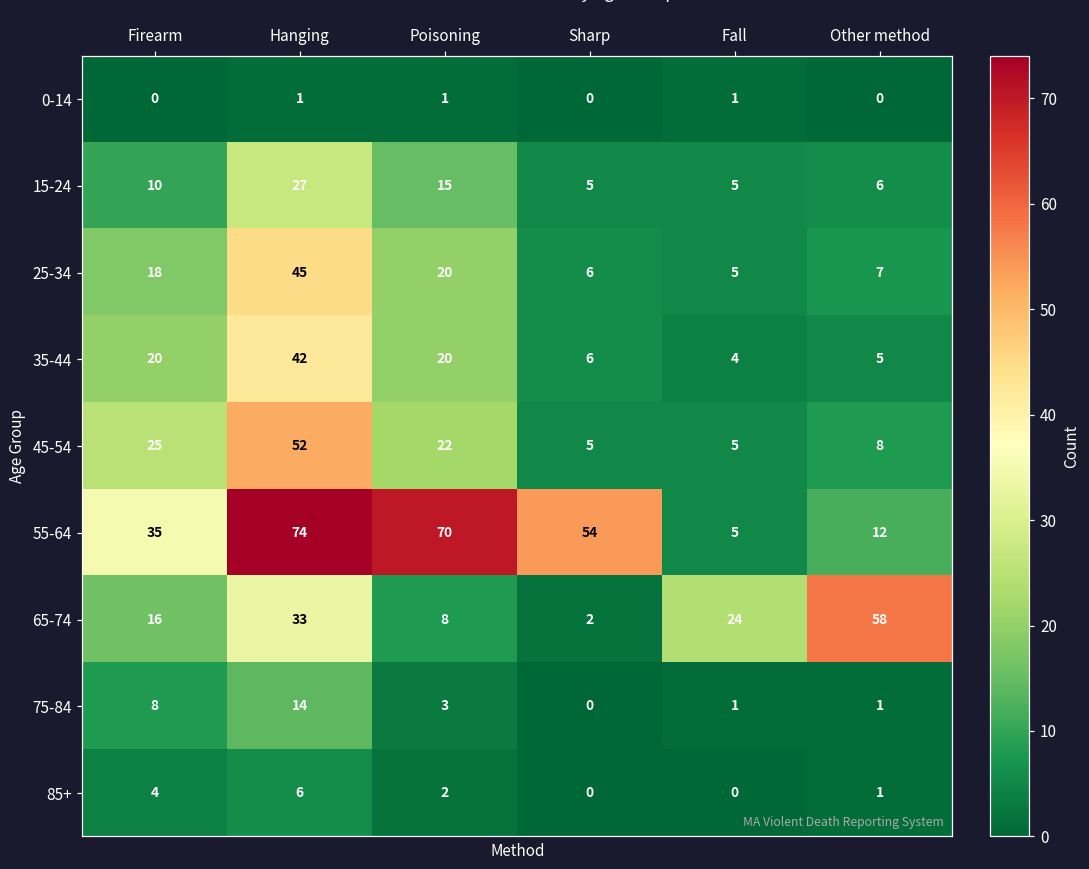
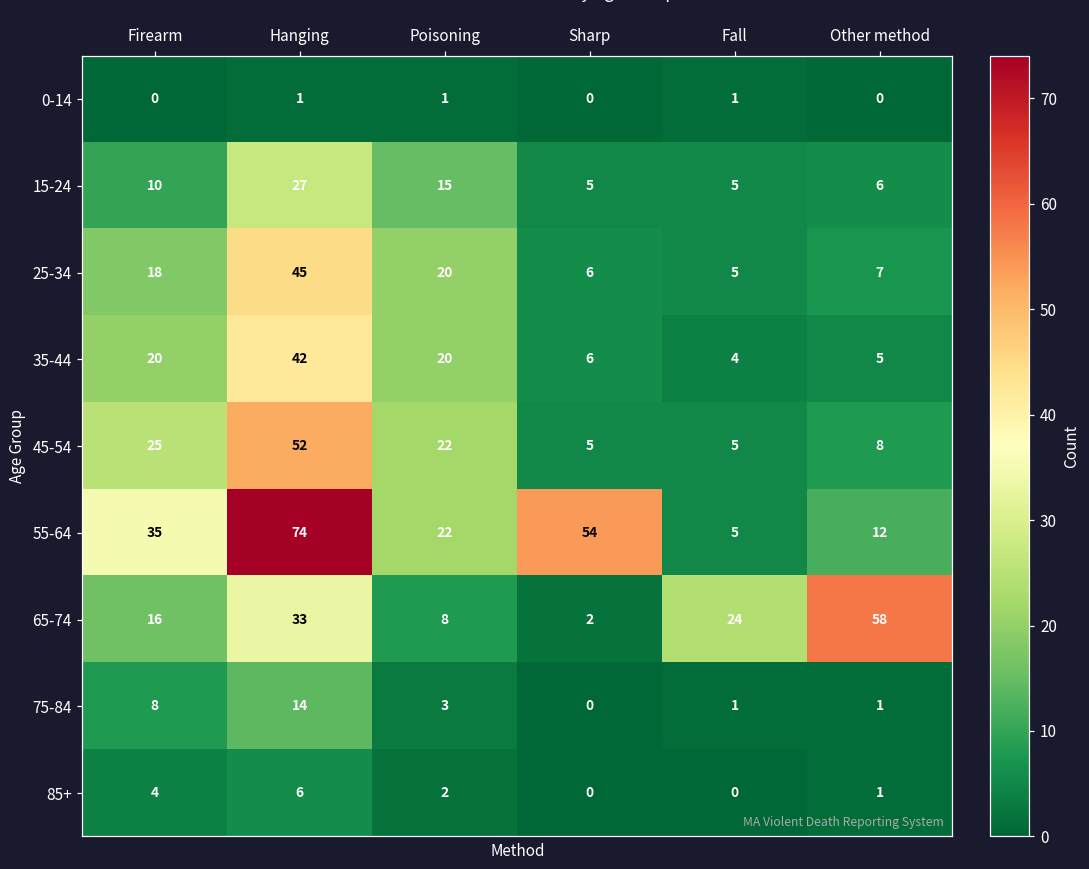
55-64, Poisoning: 70 -> 22
